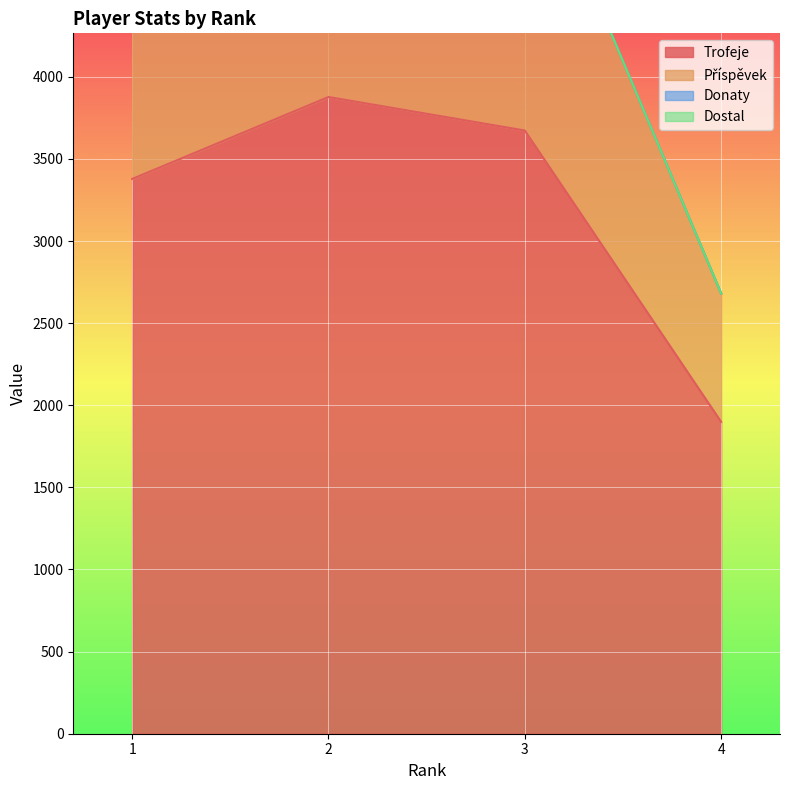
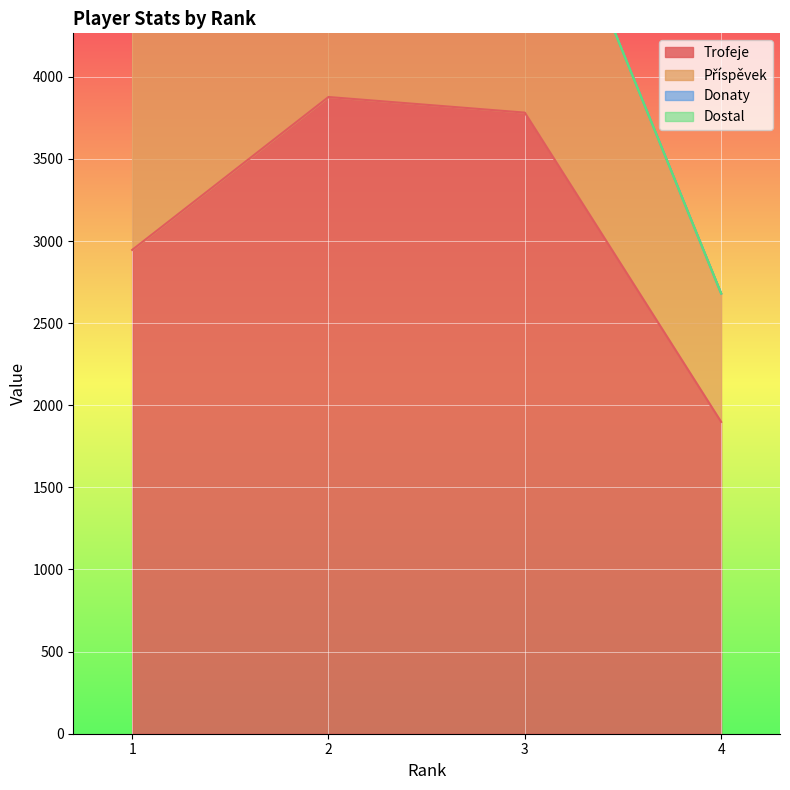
Trofeje, 1: 3380 -> 2950
Trofeje, 3: 3670 -> 3780
